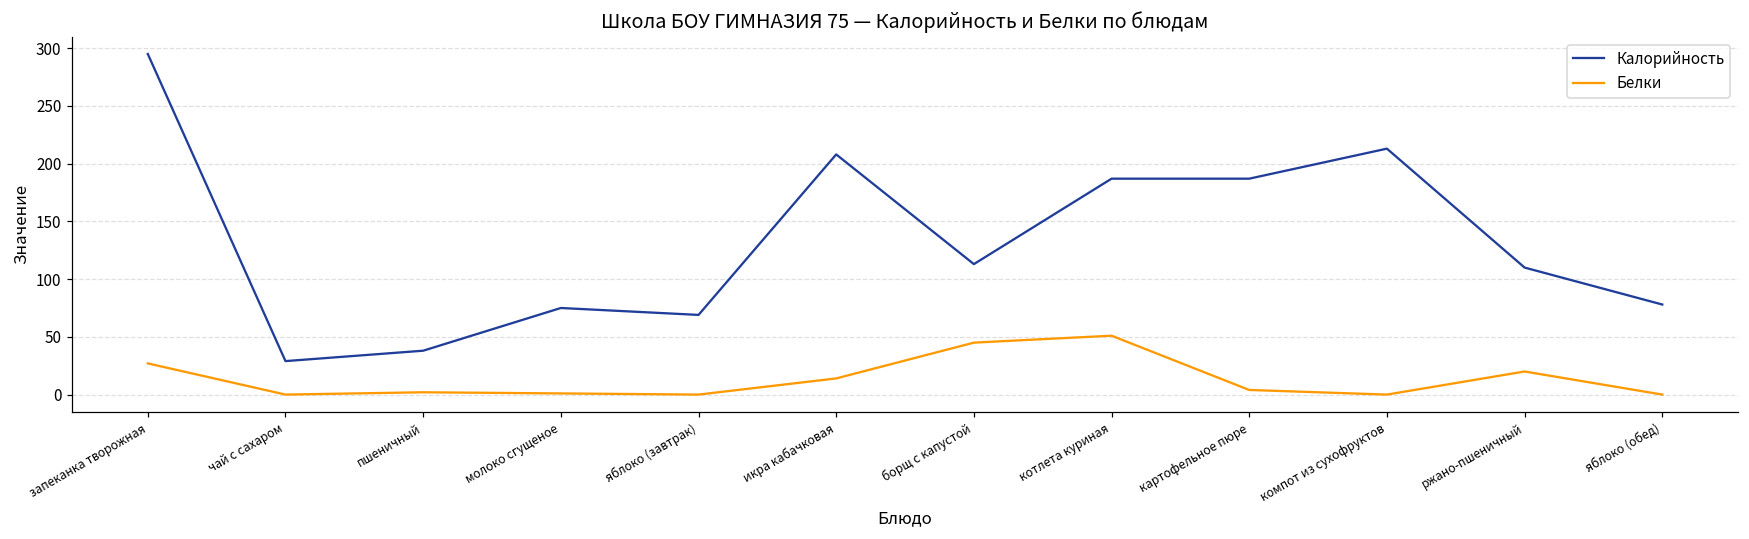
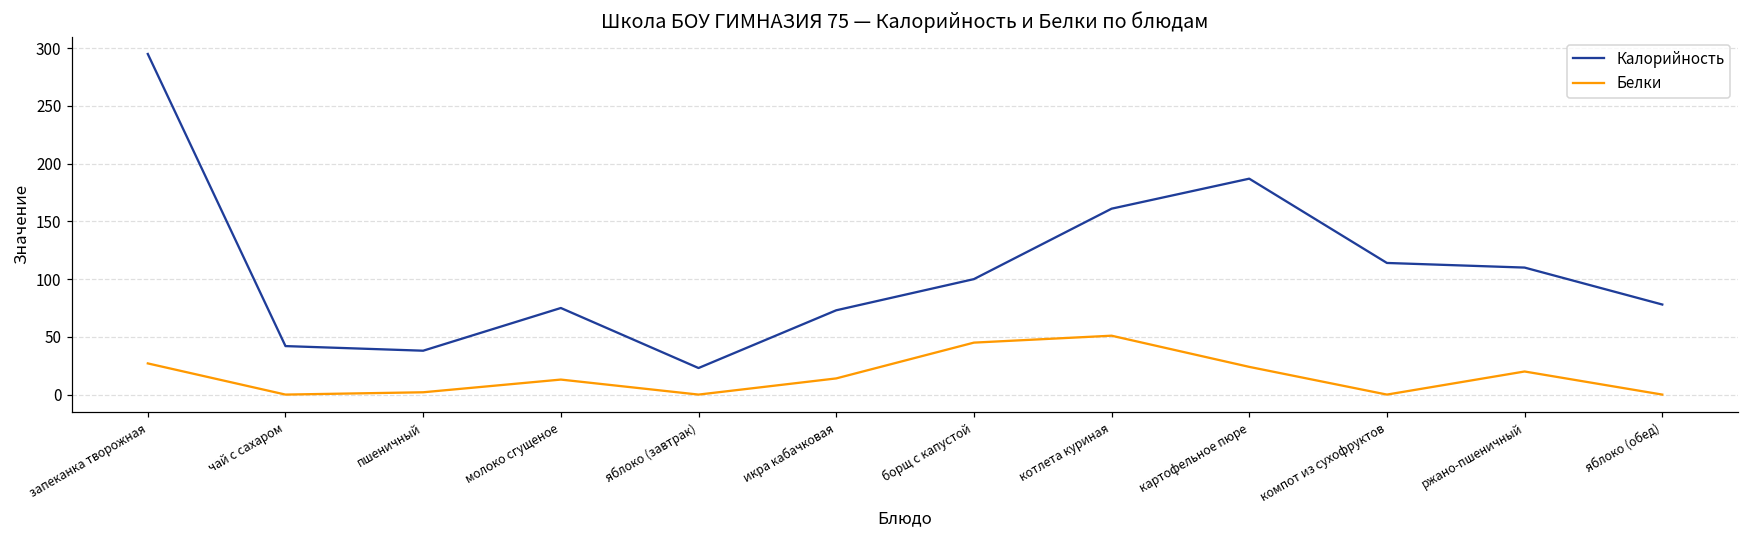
Калорийность, чай с сахаром: 29 -> 42
Белки, молоко сгущеное: 1 -> 13
Калорийность, яблоко (завтрак): 69 -> 23
Калорийность, икра кабачковая: 208 -> 73
Калорийность, борщ с капустой: 113 -> 100
Калорийность, котлета куриная: 187 -> 161
Белки, картофельное пюре: 4 -> 24
Калорийность, компот из сухофруктов: 213 -> 114
